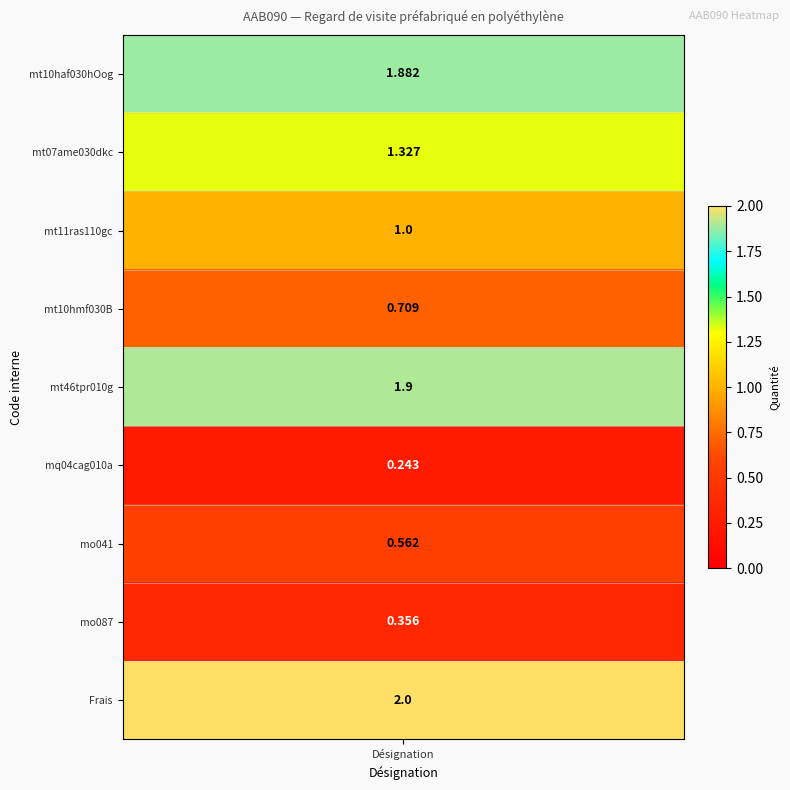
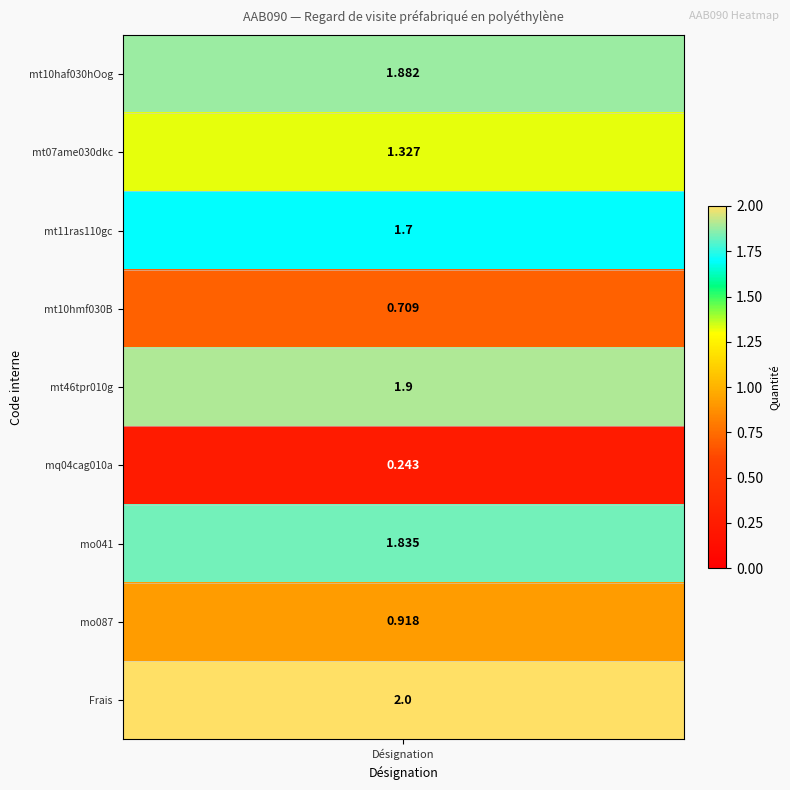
mt11ras110gc, Désignation: 1.0 -> 1.7
mo041, Désignation: 0.562 -> 1.835
mo087, Désignation: 0.356 -> 0.918
